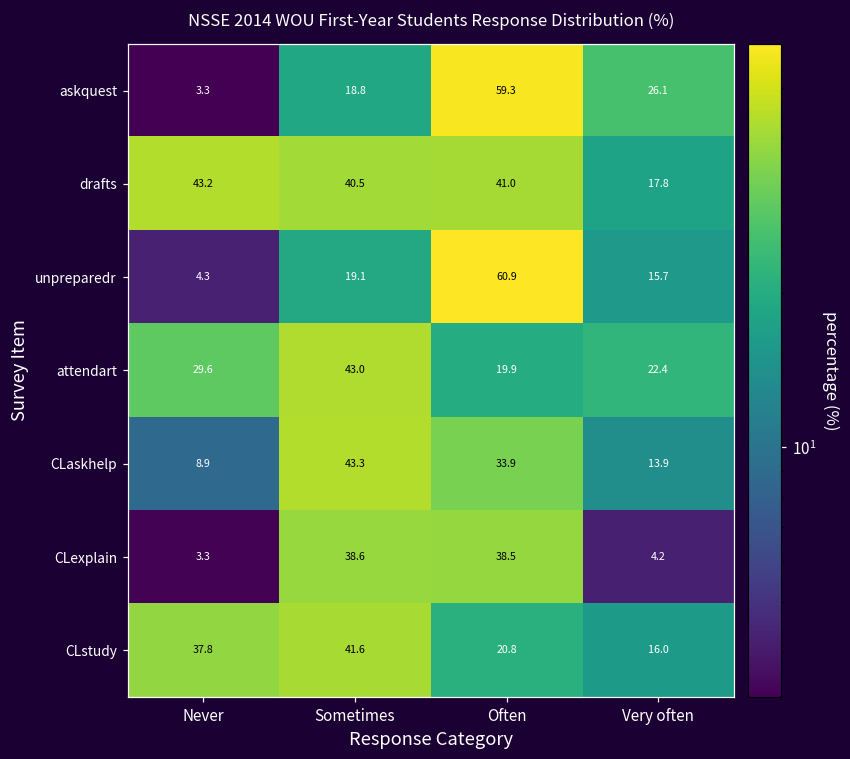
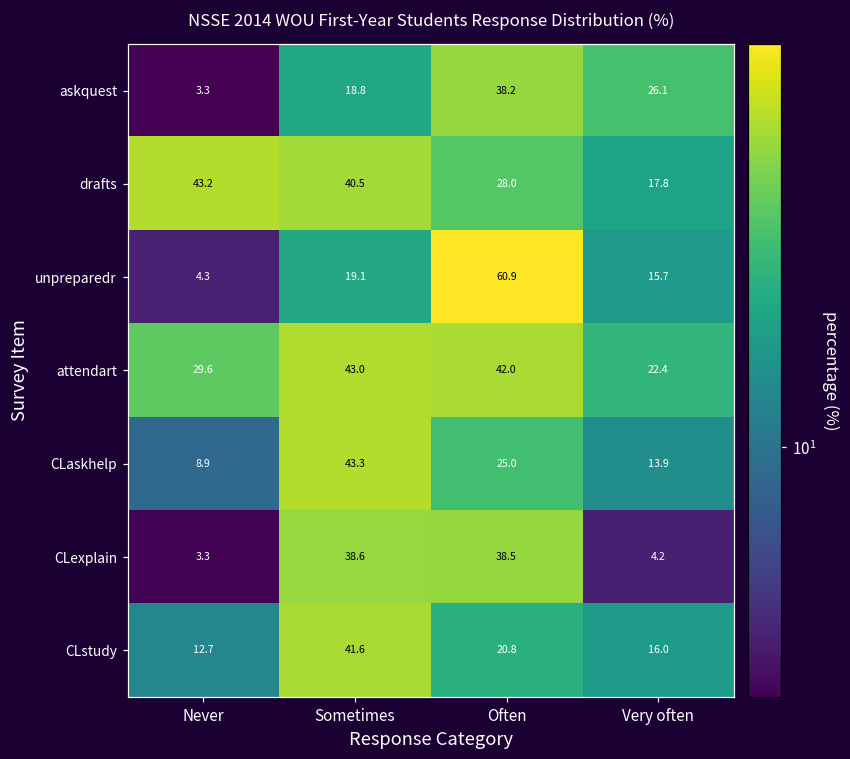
askquest, Often: 59.3 -> 38.2
drafts, Often: 41.0 -> 28.0
attendart, Often: 19.9 -> 42.0
CLaskhelp, Often: 33.9 -> 25.0
CLstudy, Never: 37.8 -> 12.7
